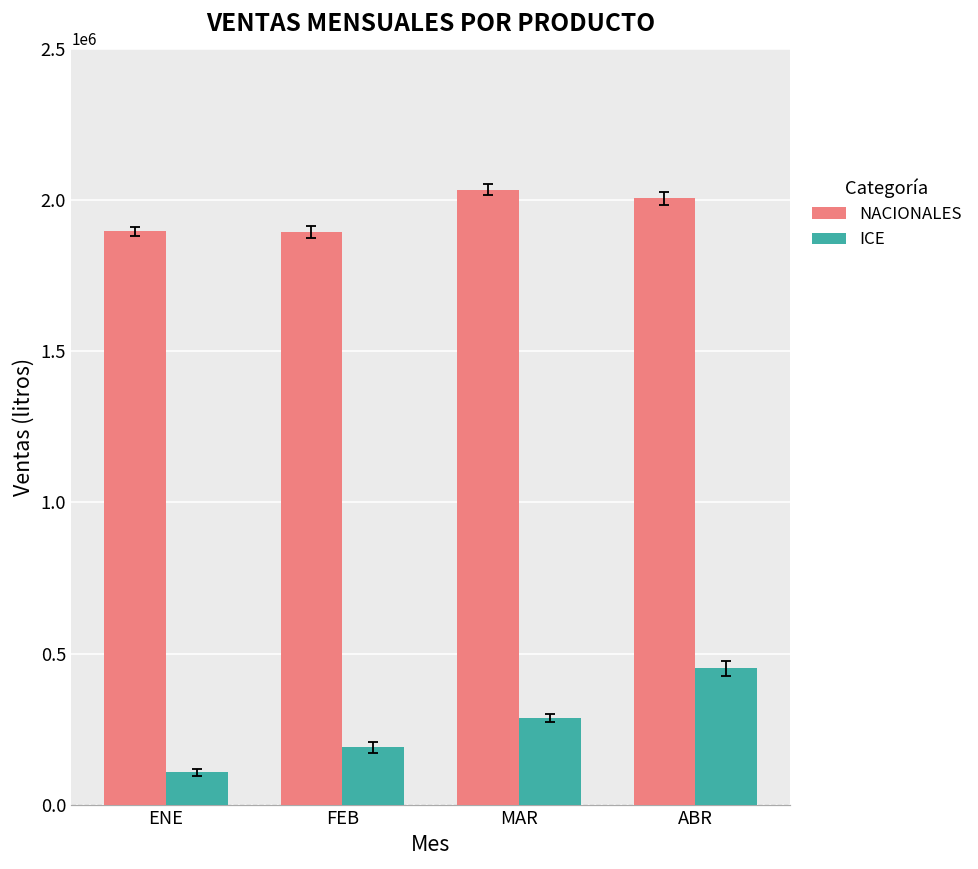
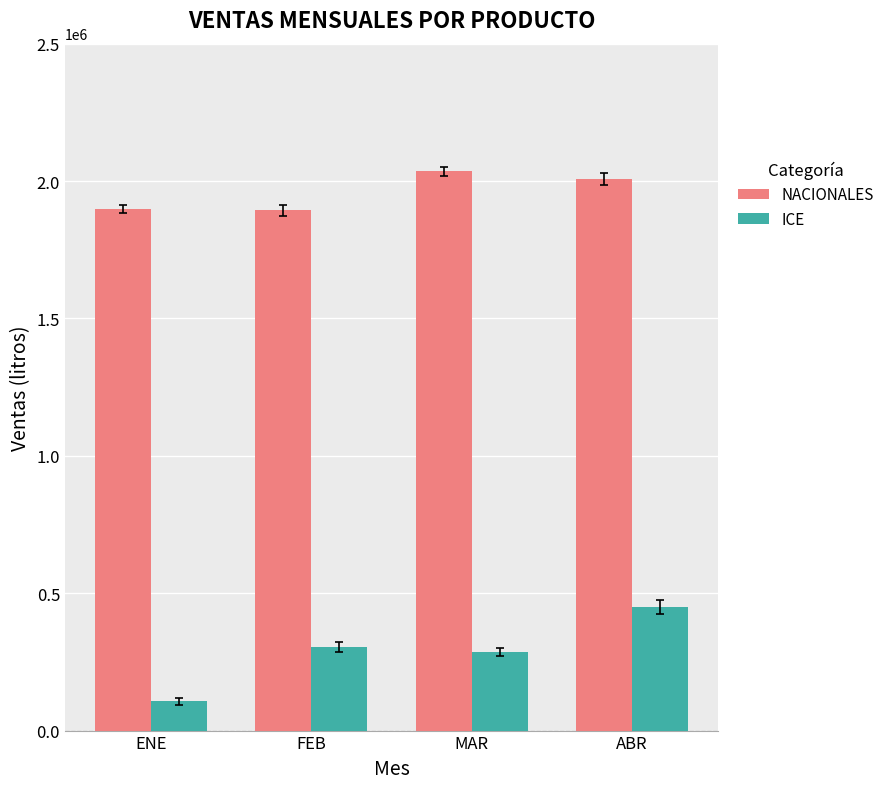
ICE, FEB: 190000 -> 300000
